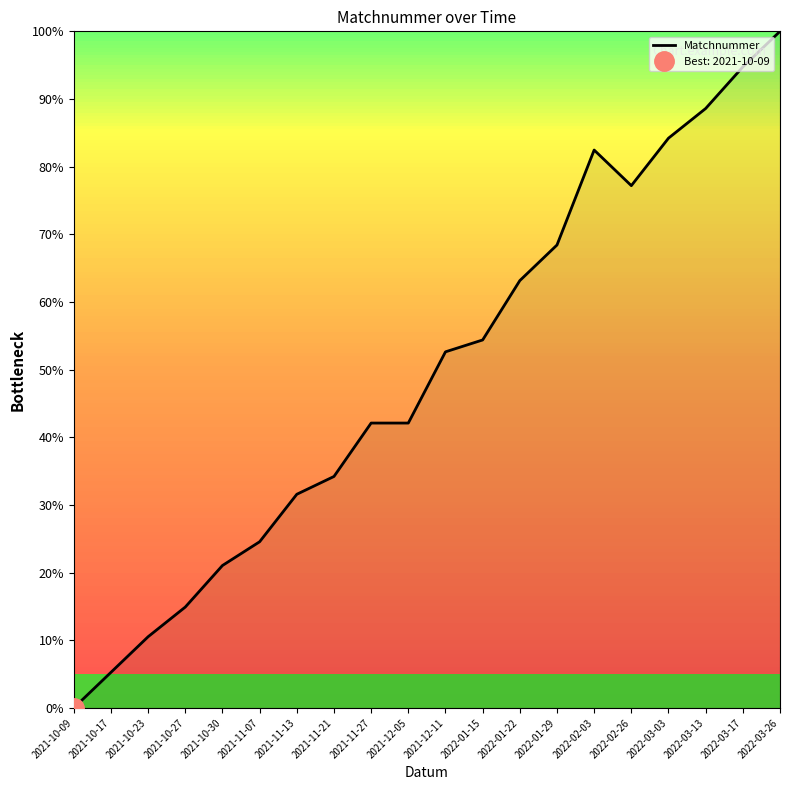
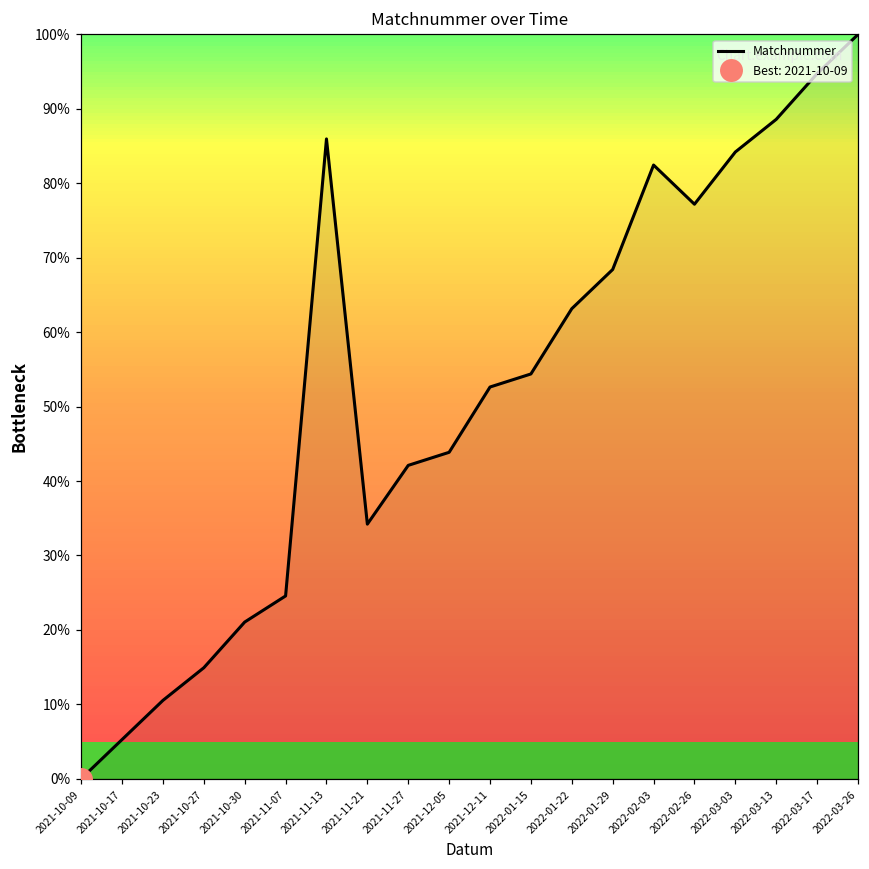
Matchnummer, 2021-11-13: 32% -> 86%
Matchnummer, 2021-12-05: 42% -> 44%
